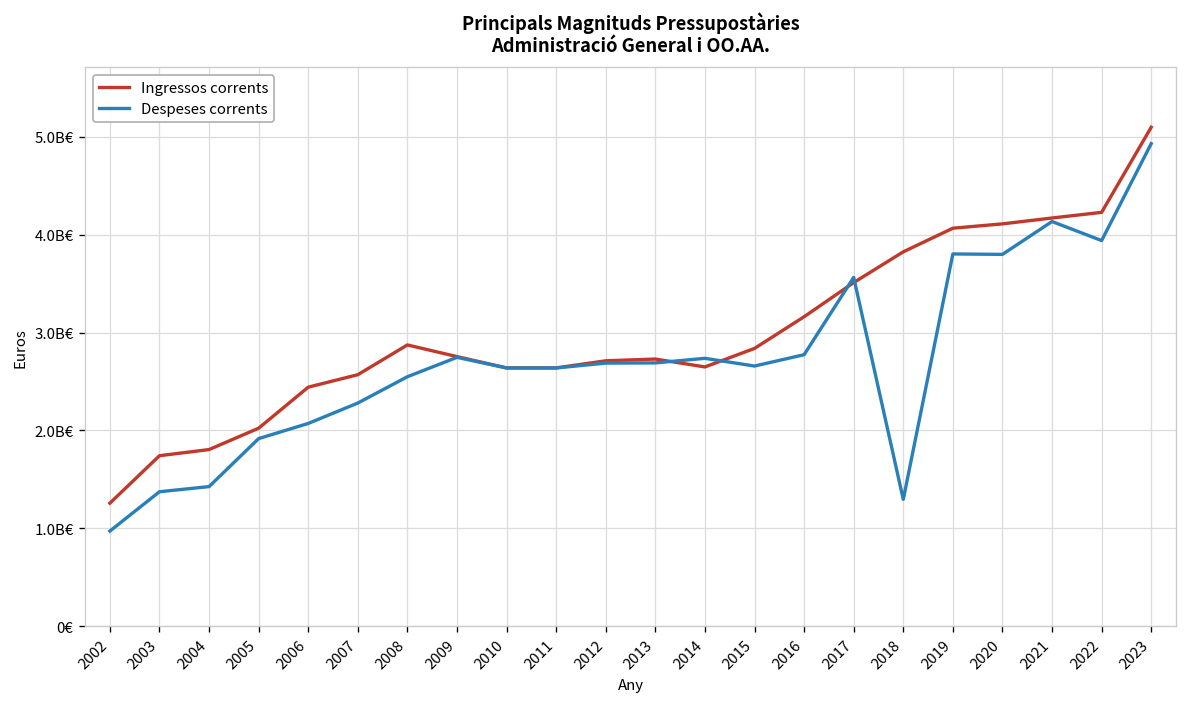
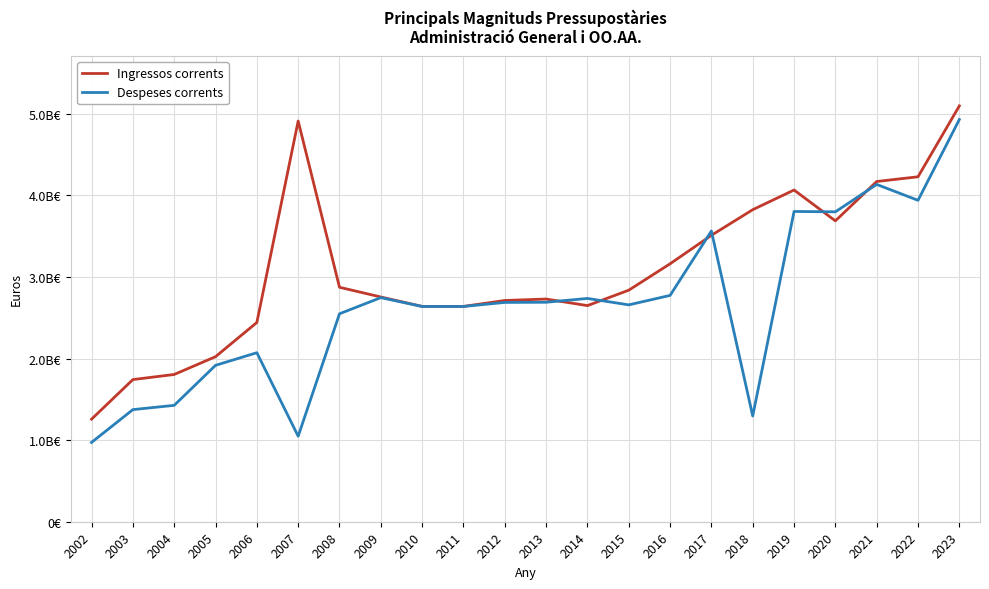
Ingressos corrents, 2007: 2.6B€ -> 4.9B€
Despeses corrents, 2007: 2.3B€ -> 1.0B€
Ingressos corrents, 2020: 4.1B€ -> 3.7B€
